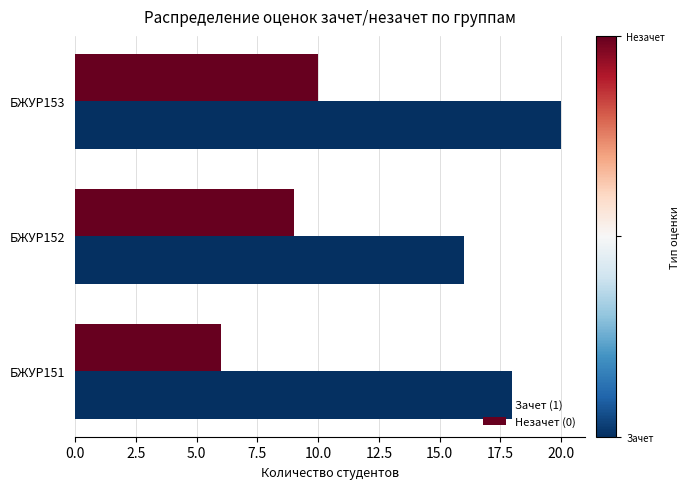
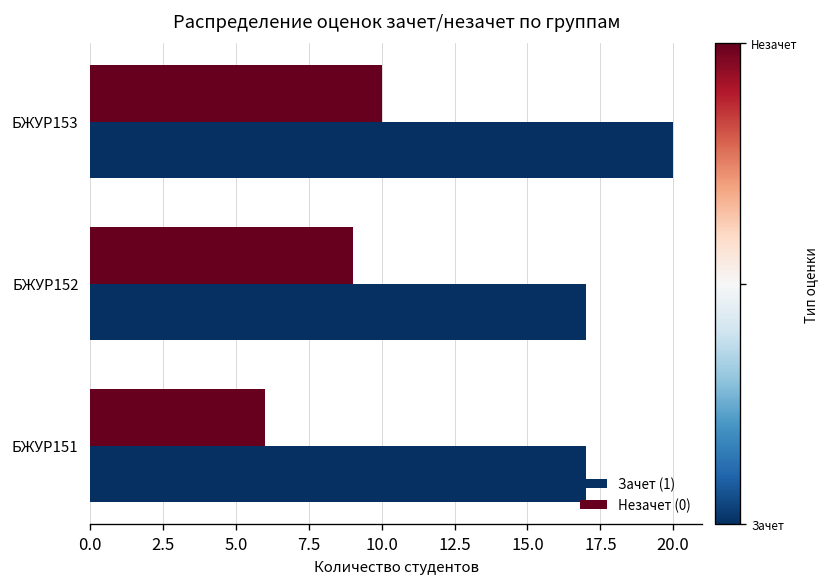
Зачет (1), БЖУР152: 16 -> 17
Зачет (1), БЖУР151: 18 -> 17
